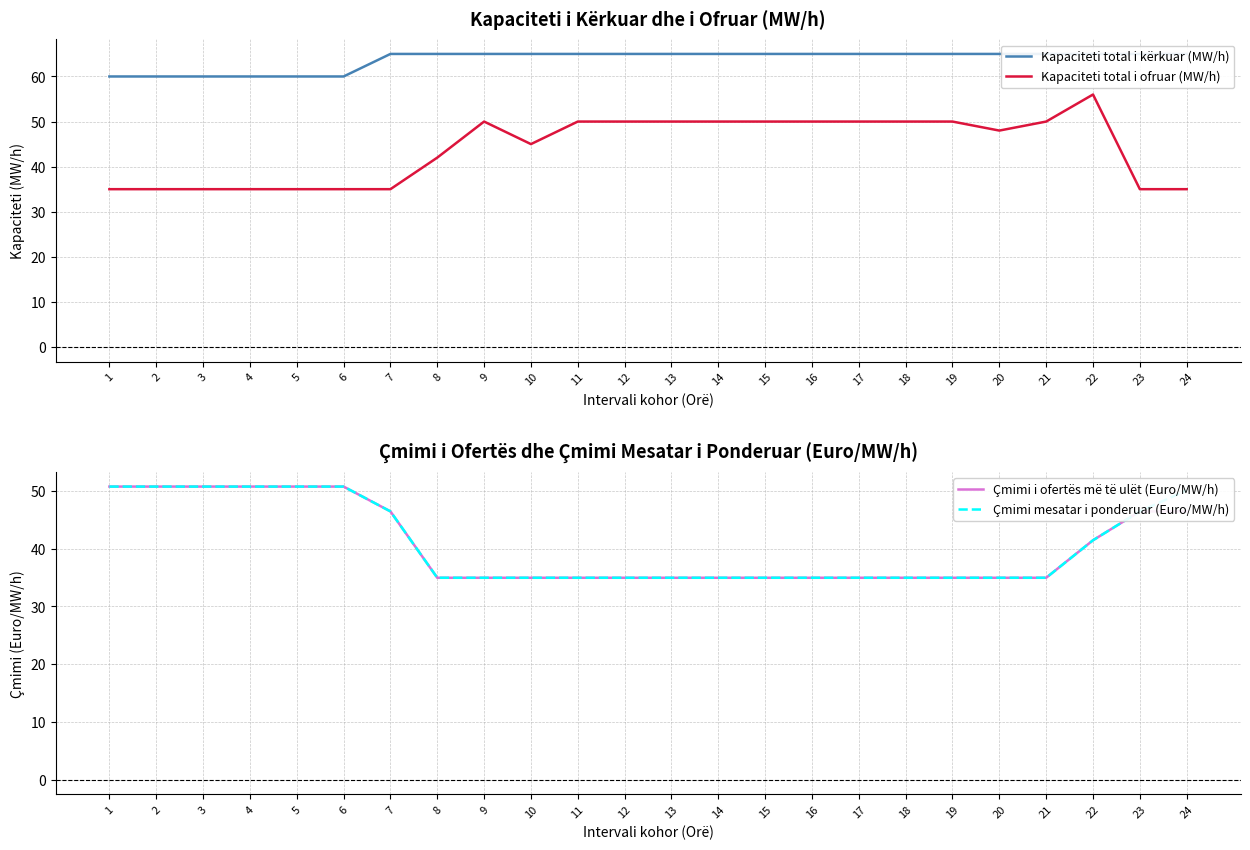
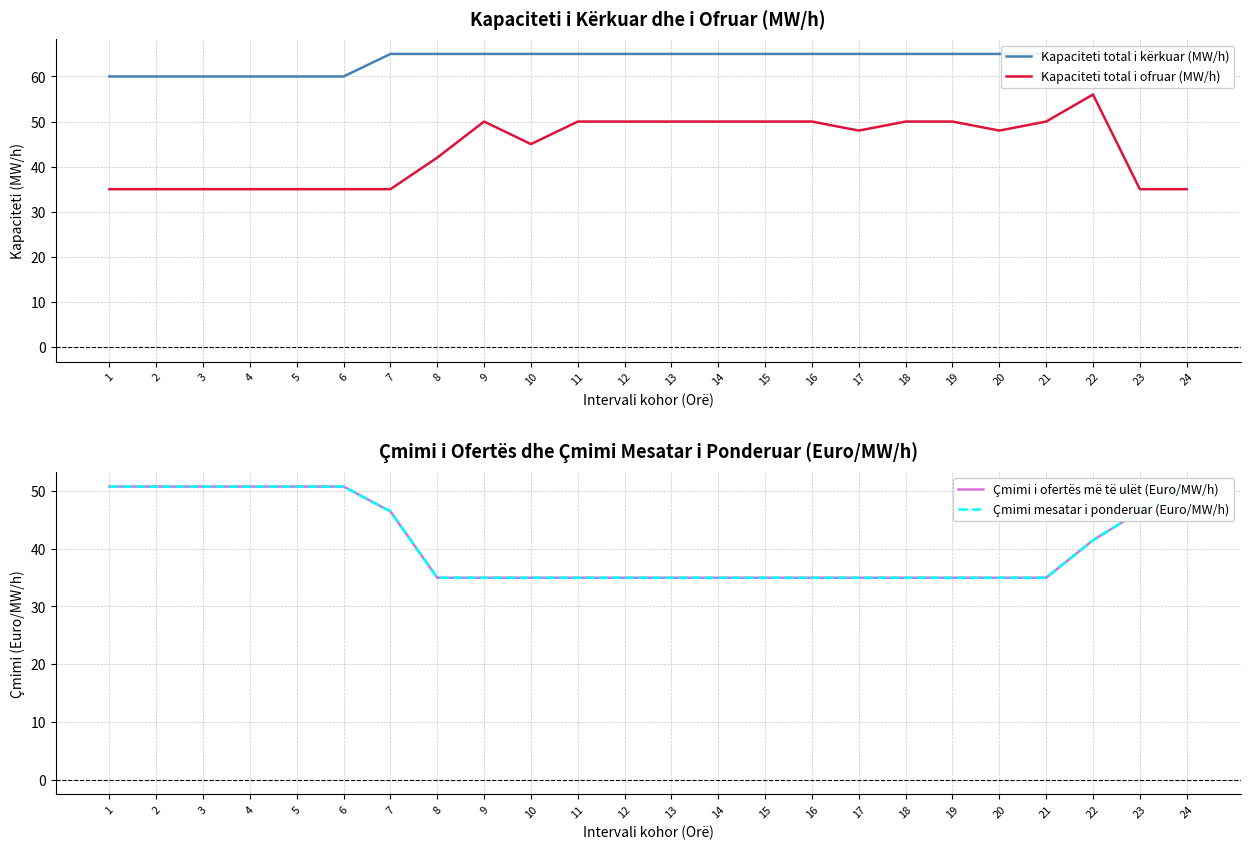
Kapaciteti i Kërkuar dhe i Ofruar (MW/h), Kapaciteti total i ofruar (MW/h), 17: 50 -> 48
